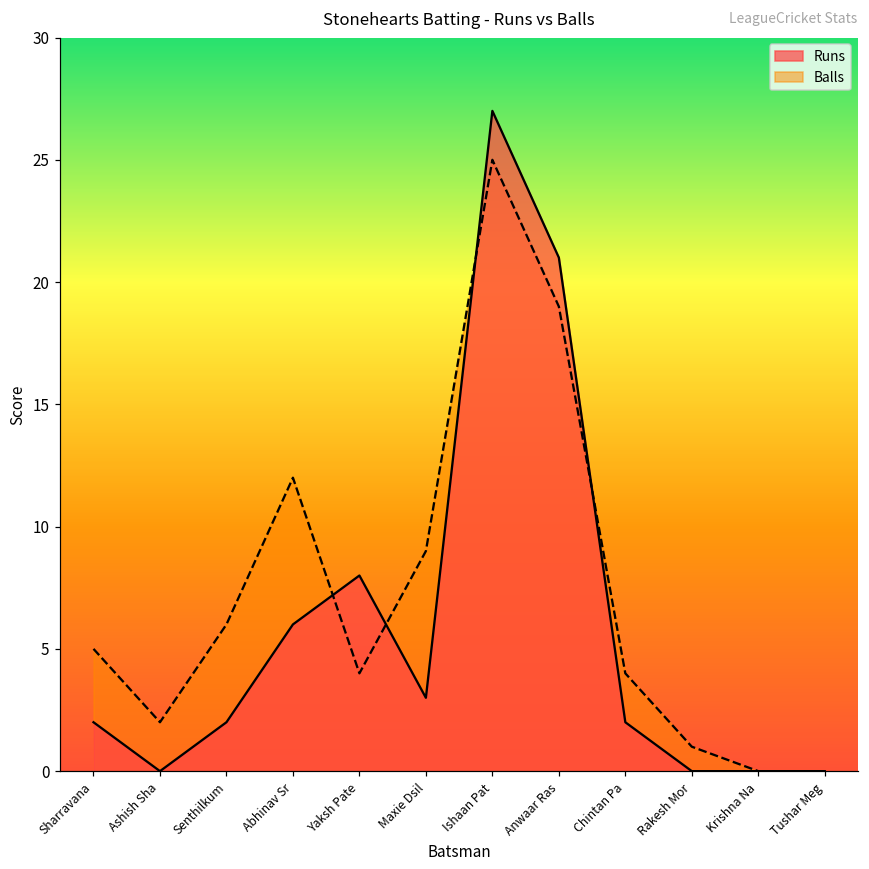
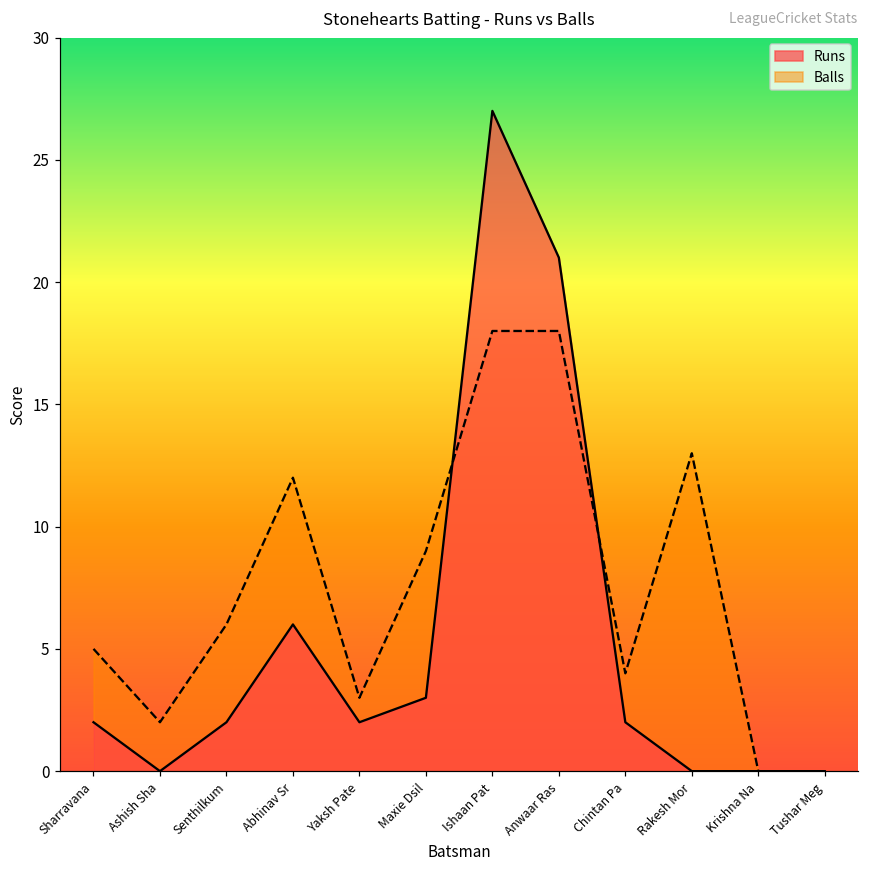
Runs, Yaksh Pate: 8 -> 2
Balls, Yaksh Pate: 4 -> 3
Balls, Ishaan Pat: 25 -> 18
Balls, Anwaar Ras: 19 -> 18
Balls, Rakesh Mor: 1 -> 13
